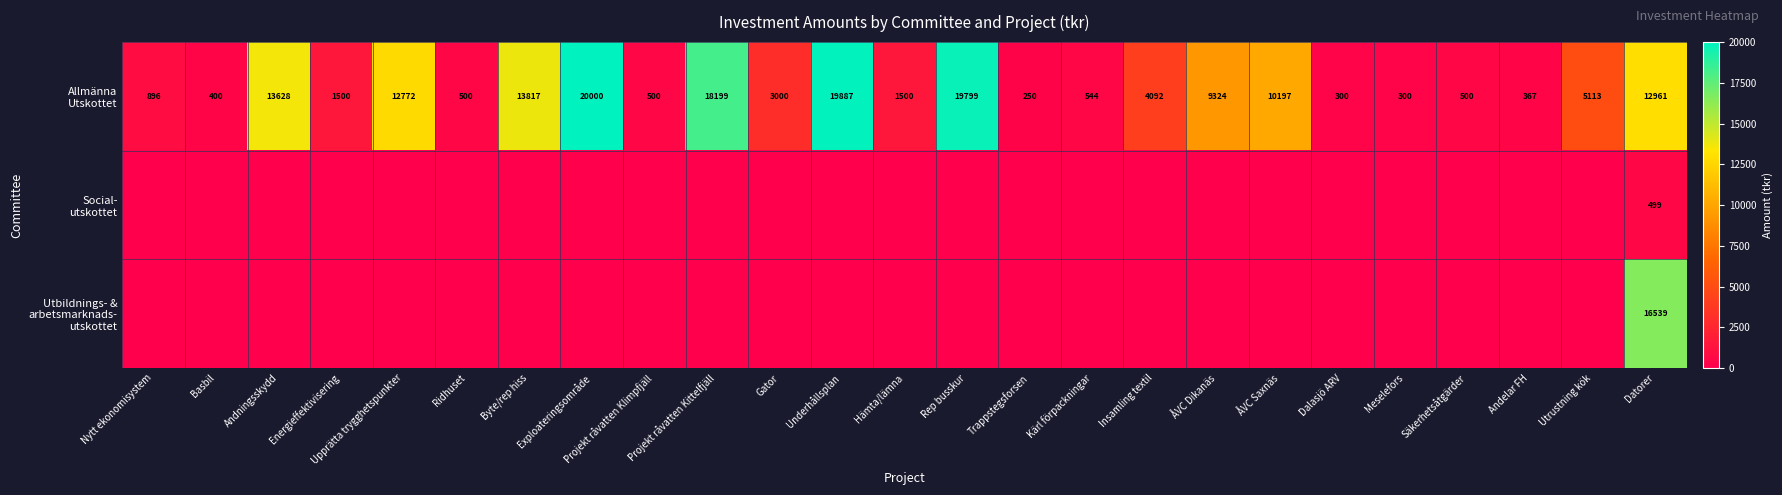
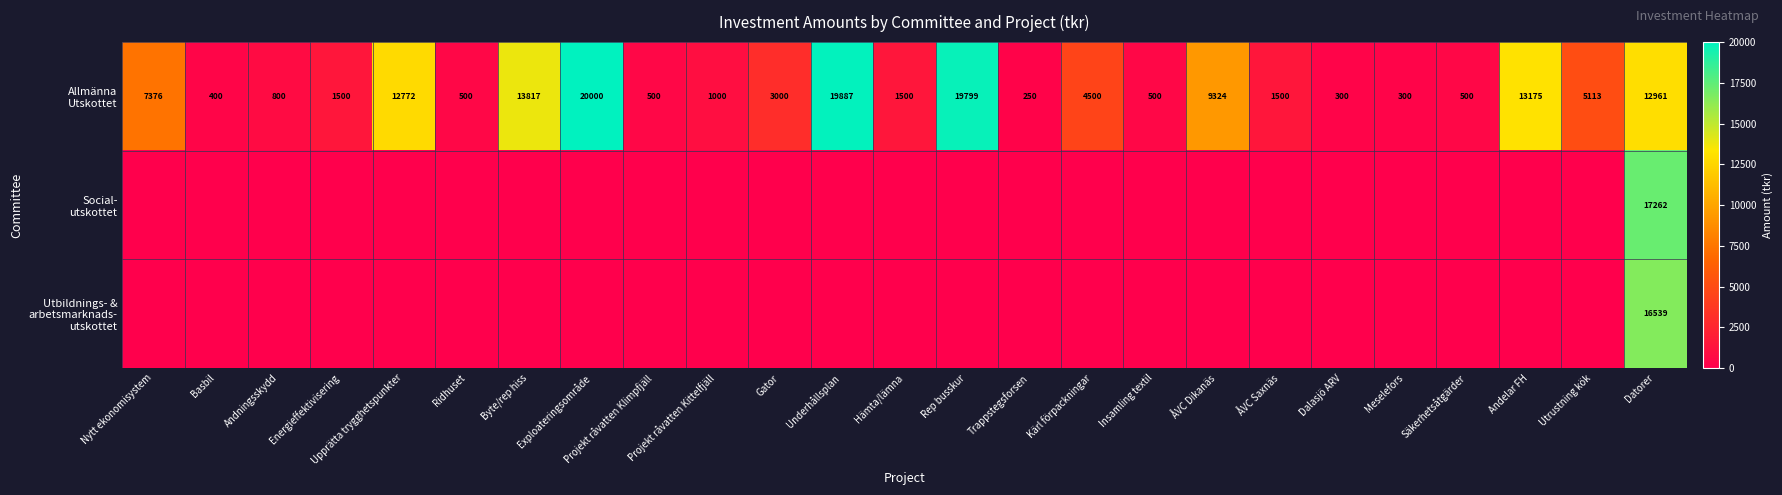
Allmänna Utskottet, Nytt ekonomisystem: 896 -> 7376
Allmänna Utskottet, Andningsskydd: 13628 -> 800
Allmänna Utskottet, Projekt råvatten Kittelfjäll: 18199 -> 1000
Allmänna Utskottet, Kärl förpackningar: 544 -> 4500
Allmänna Utskottet, Insamling textil: 4092 -> 500
Allmänna Utskottet, ÅVC Saxnäs: 10197 -> 1500
Allmänna Utskottet, Andelar FH: 367 -> 13175
Social- utskottet, Datorer: 499 -> 17262
